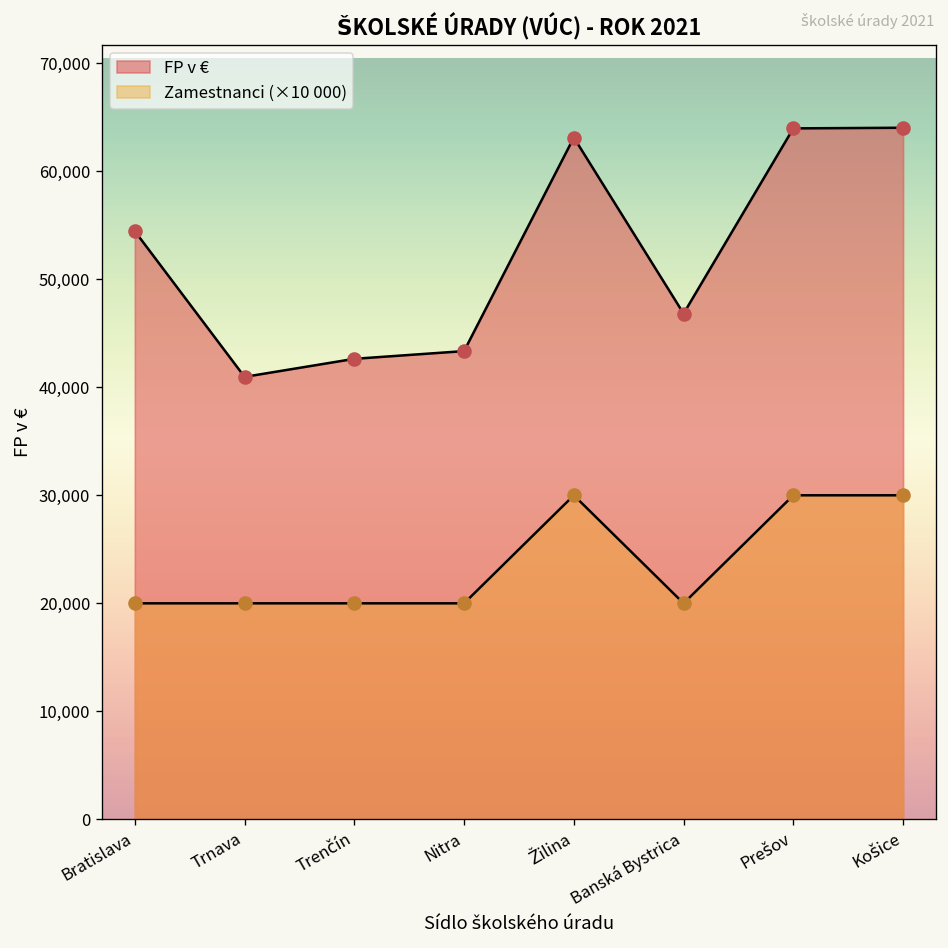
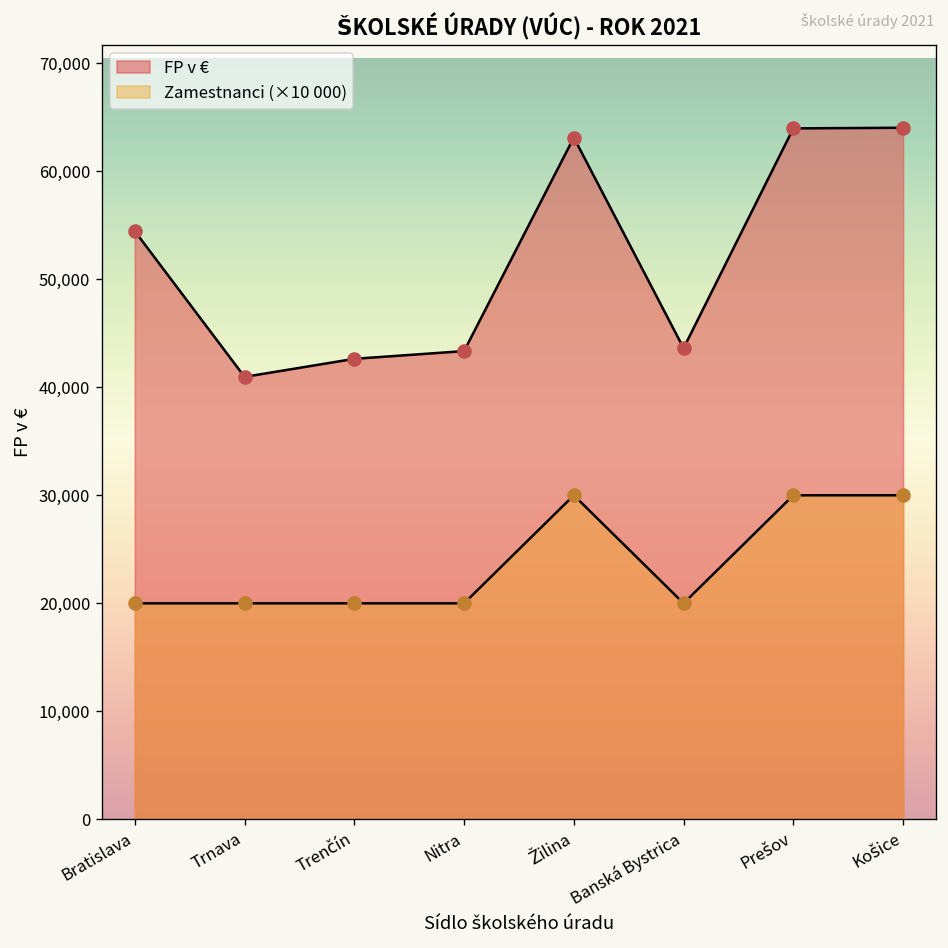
FP v €, Banská Bystrica: 47,000 -> 44,000
